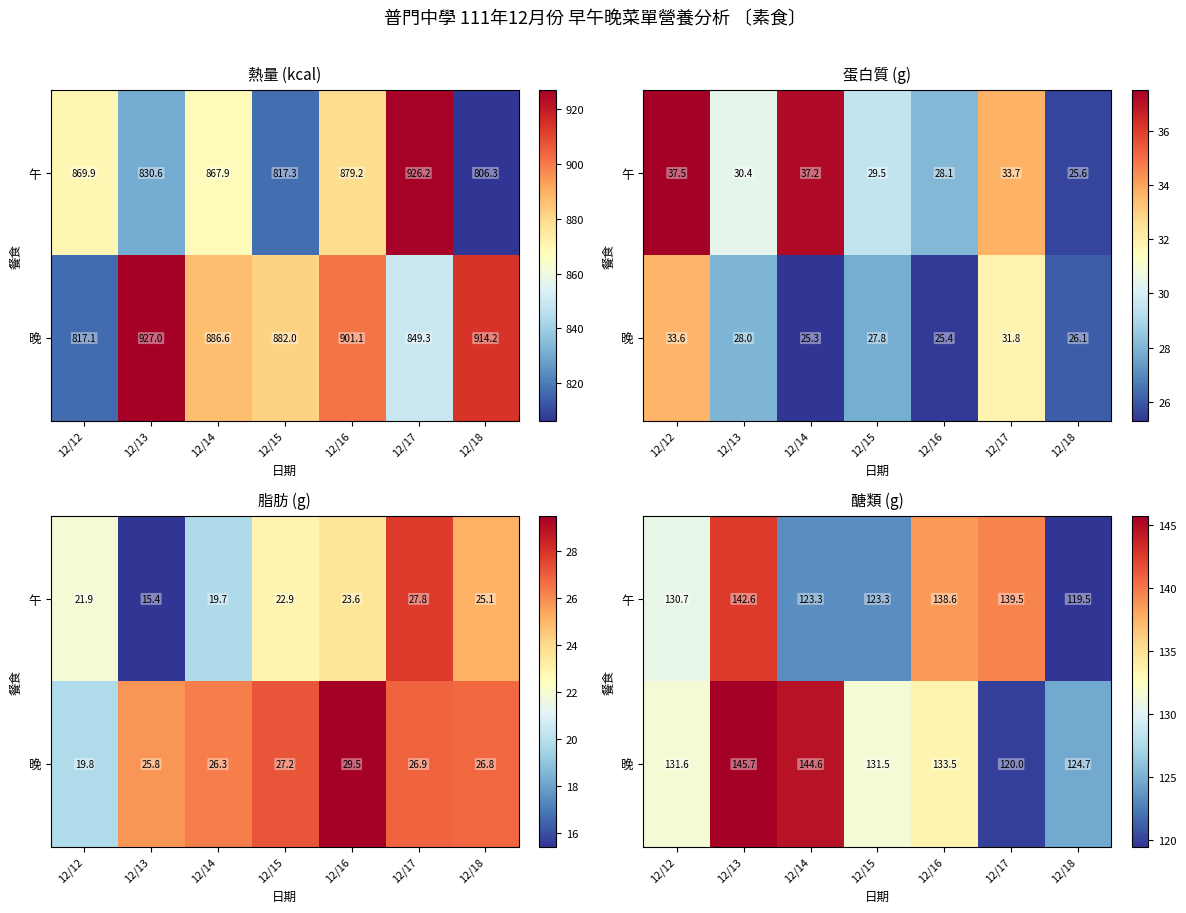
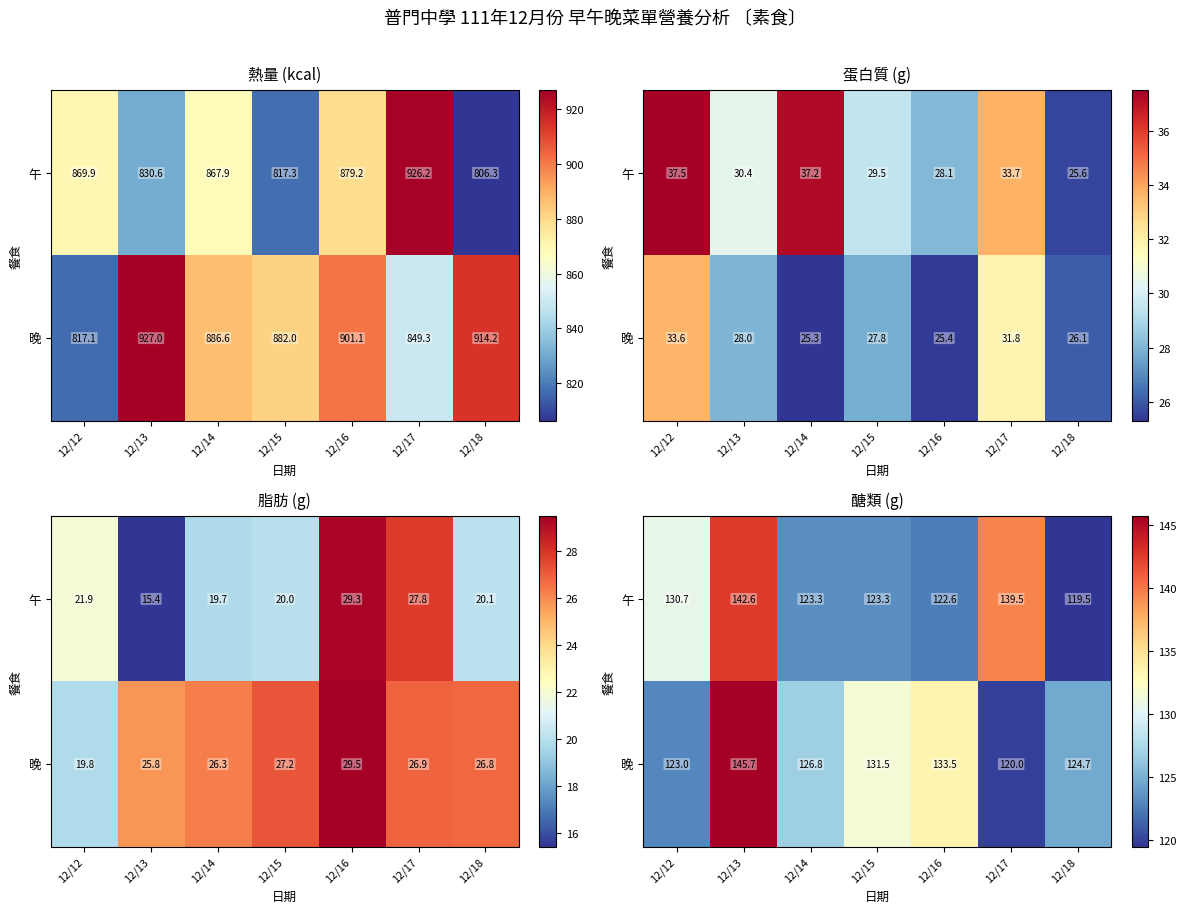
脂肪 (g), 午, 12/15: 22.9 -> 20.0
脂肪 (g), 午, 12/16: 23.6 -> 29.3
脂肪 (g), 午, 12/18: 25.1 -> 20.1
醣類 (g), 午, 12/16: 138.6 -> 122.6
醣類 (g), 晚, 12/12: 131.6 -> 123.0
醣類 (g), 晚, 12/14: 144.6 -> 126.8
